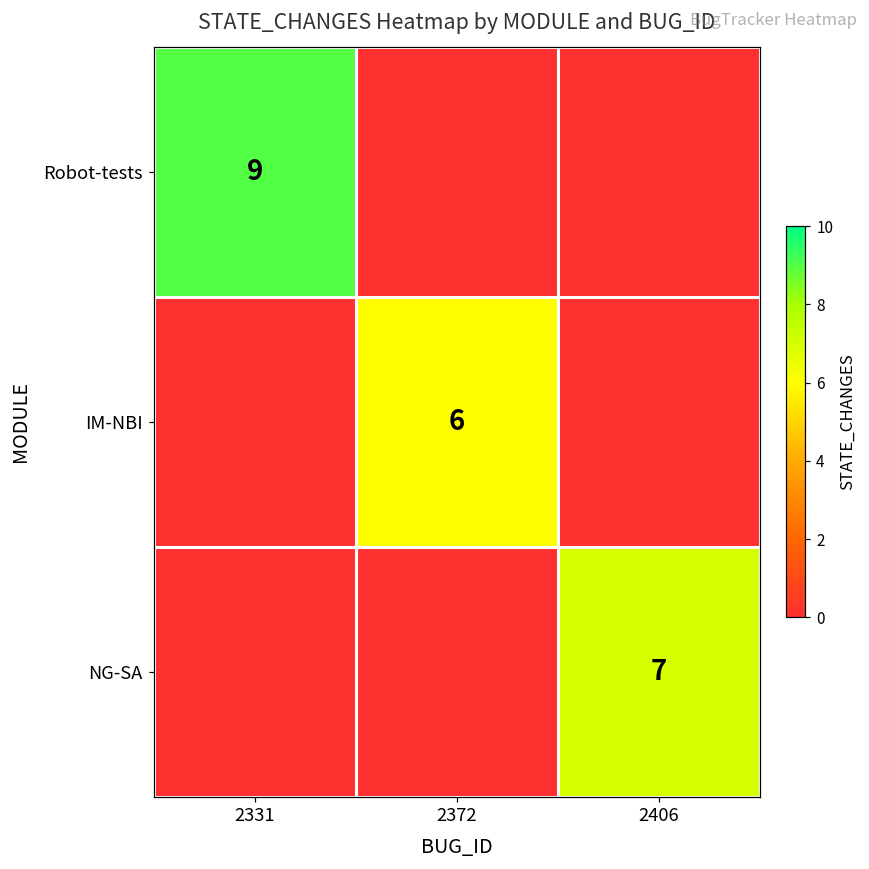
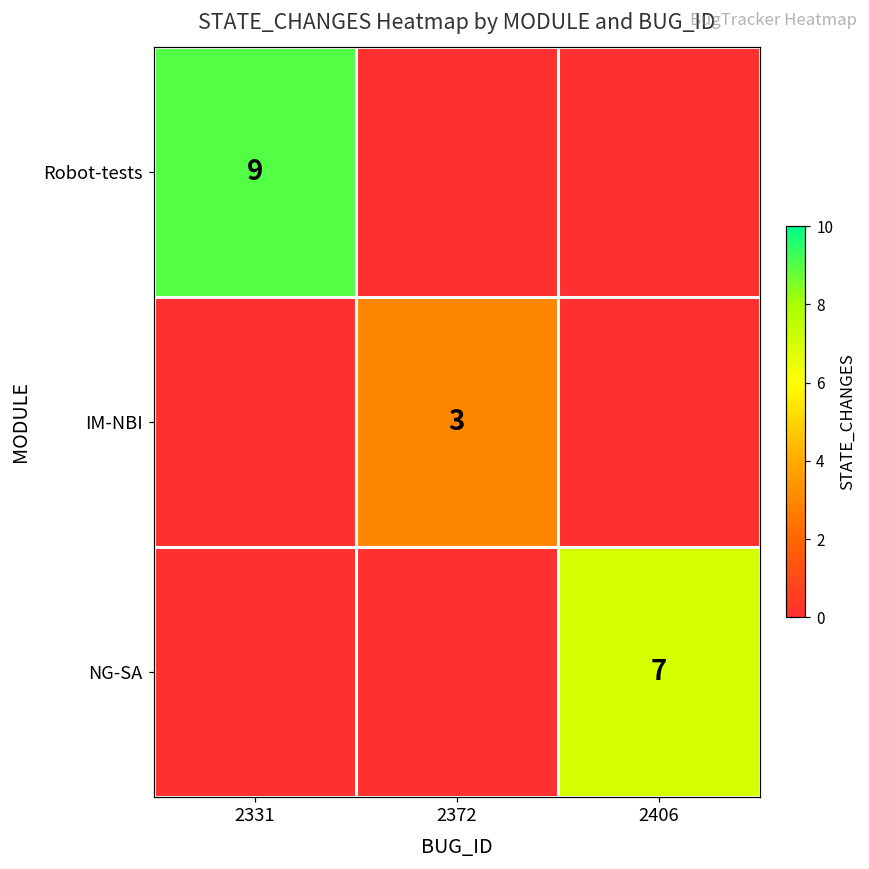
IM-NBI, 2372: 6 -> 3
